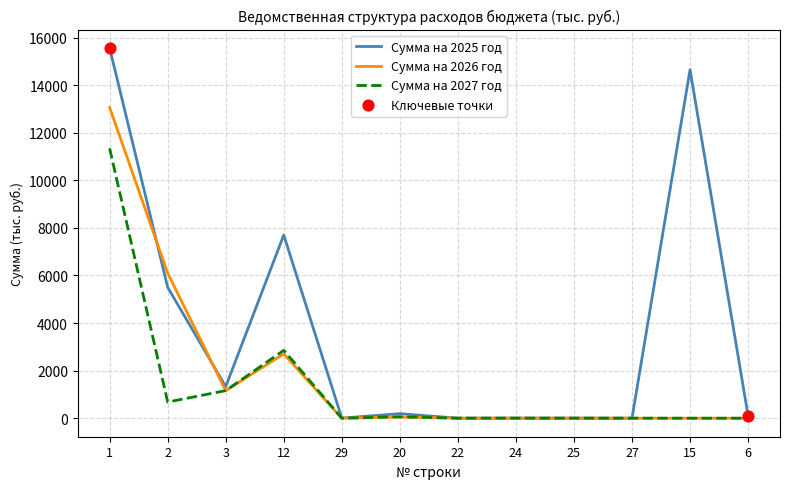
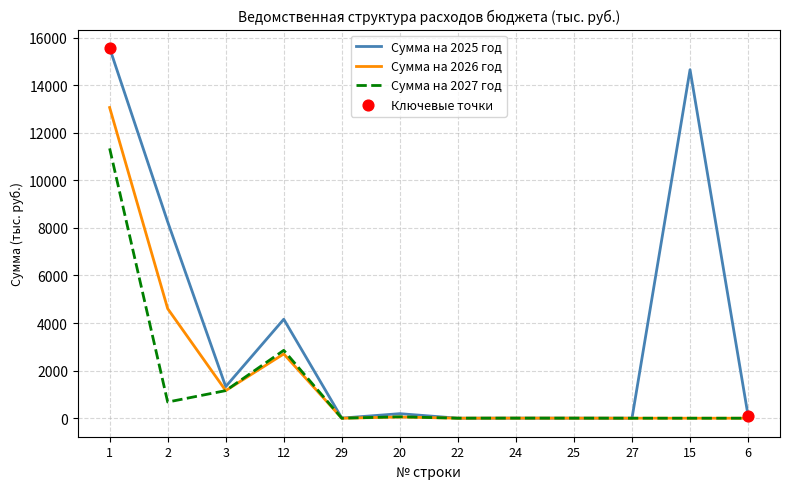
Сумма на 2025 год, 2: 5500 -> 8300
Сумма на 2026 год, 2: 6100 -> 4600
Сумма на 2025 год, 12: 7700 -> 4200
